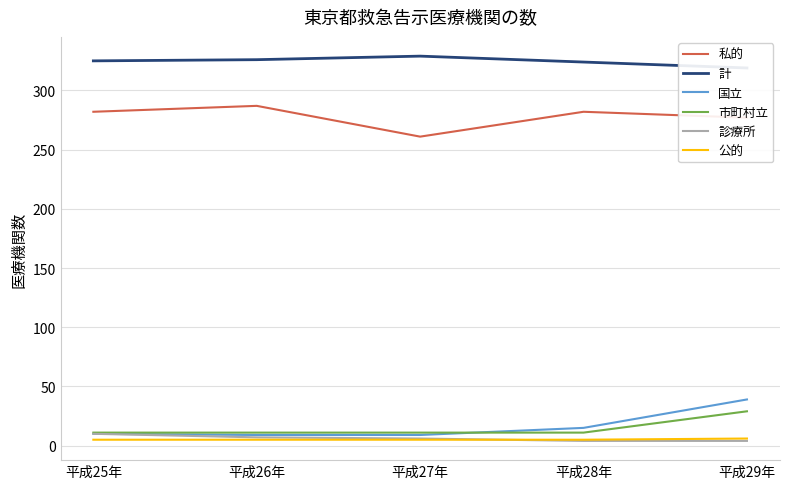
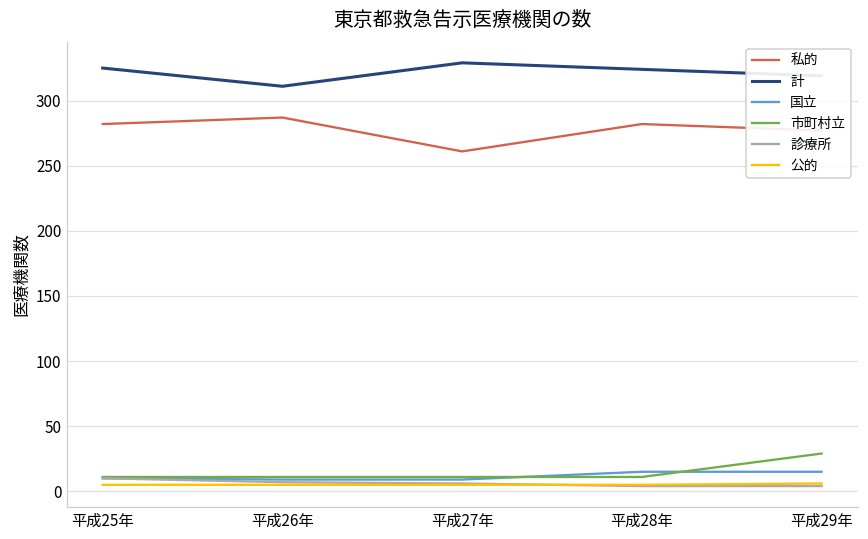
計, 平成26年: 326 -> 311
国立, 平成29年: 39 -> 15
